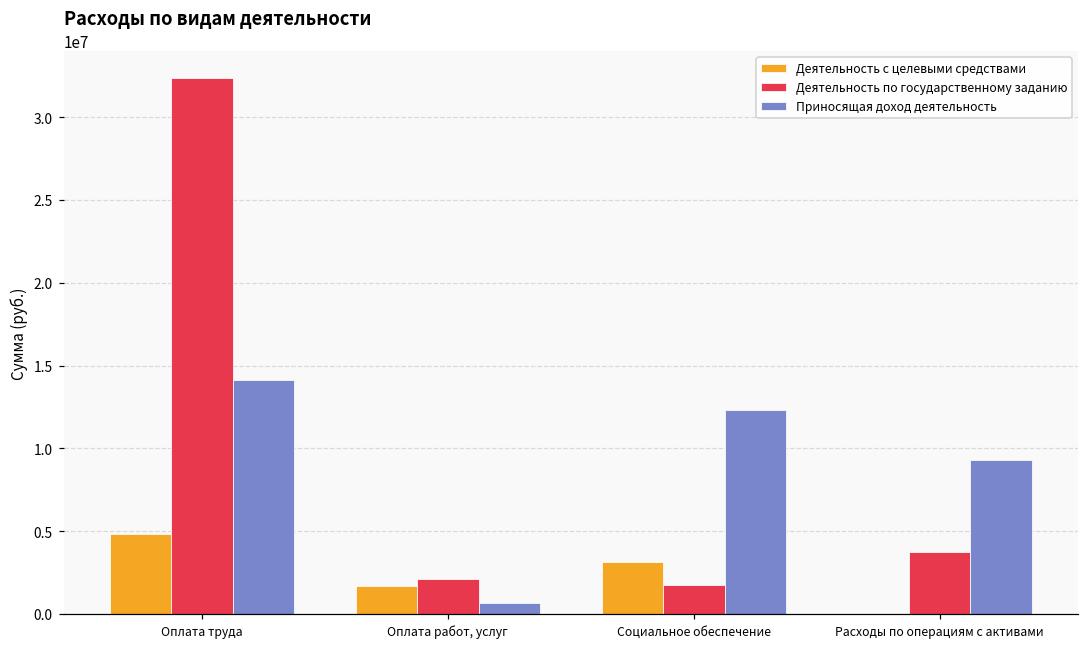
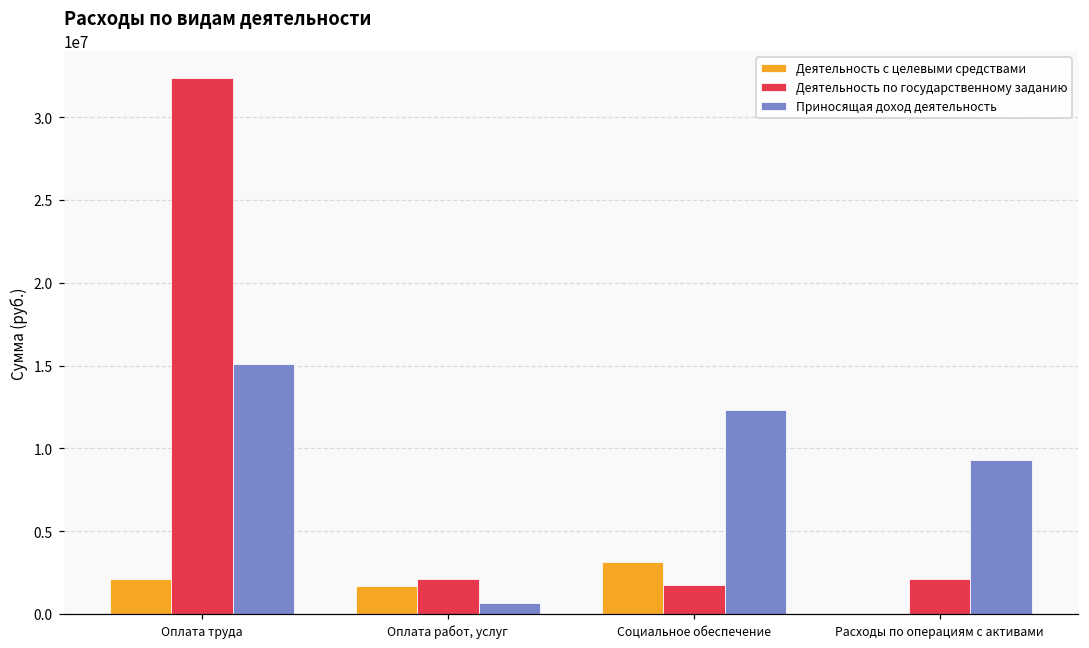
Деятельность с целевыми средствами, Оплата труда: 4800000 -> 2100000
Приносящая доход деятельность, Оплата труда: 14100000 -> 15100000
Деятельность по государственному заданию, Расходы по операциям с активами: 3800000 -> 2100000
